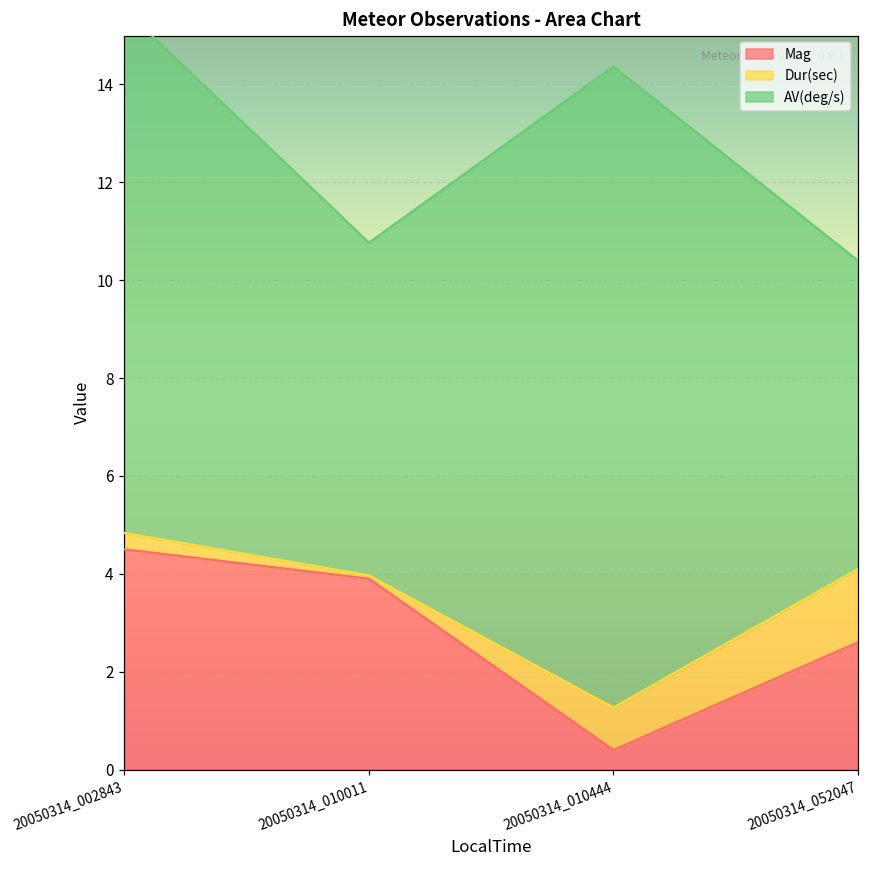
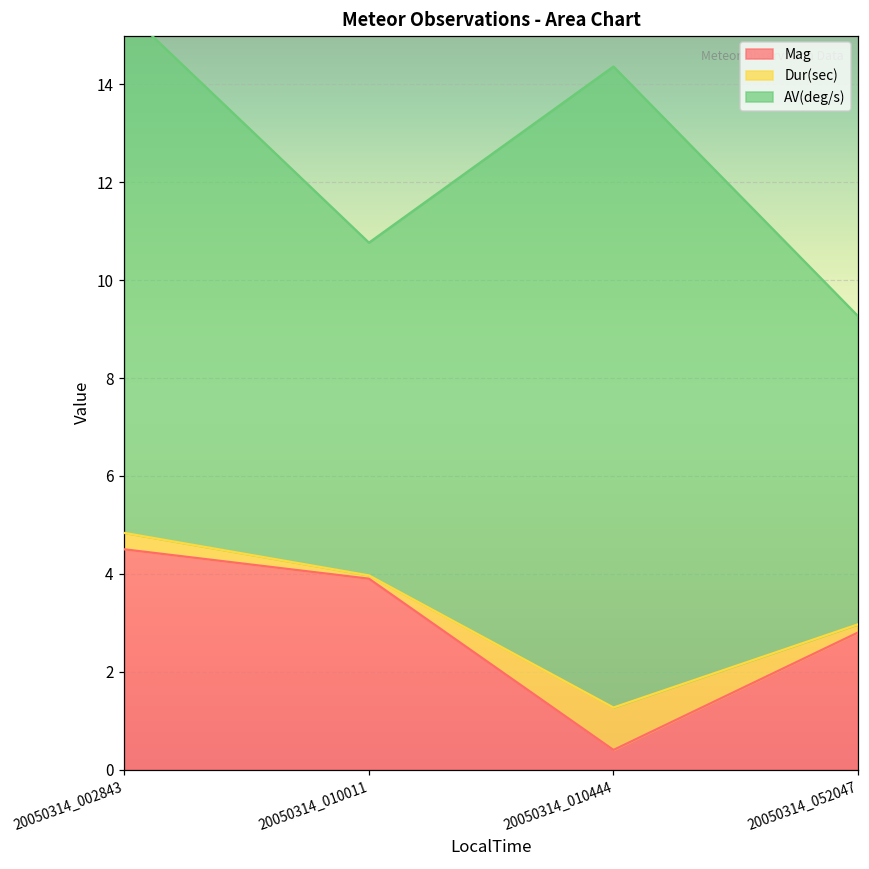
Mag, 20050314_052047: 2.6 -> 2.8
Dur(sec), 20050314_052047: 1.5 -> 0.2
